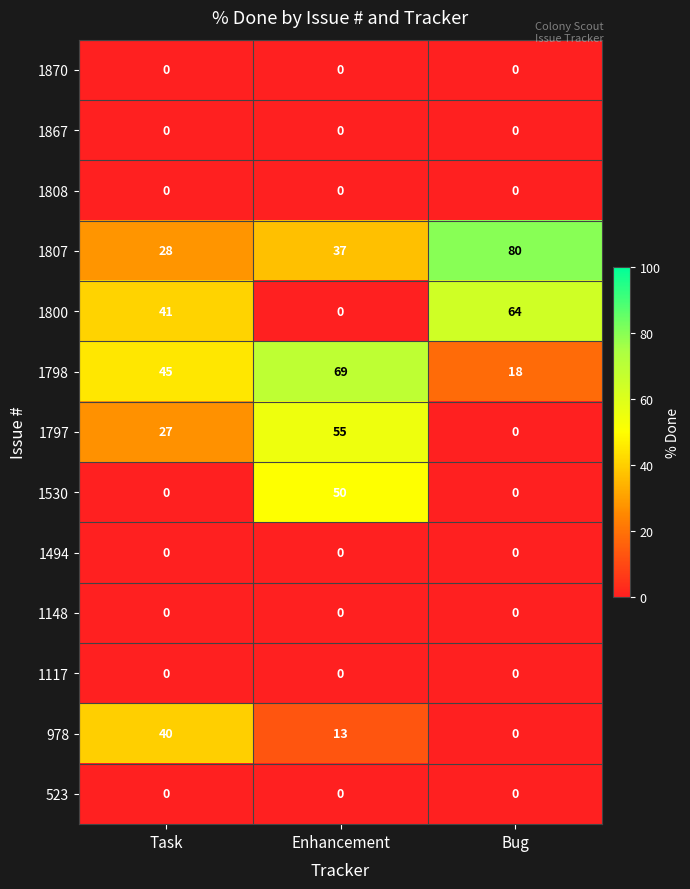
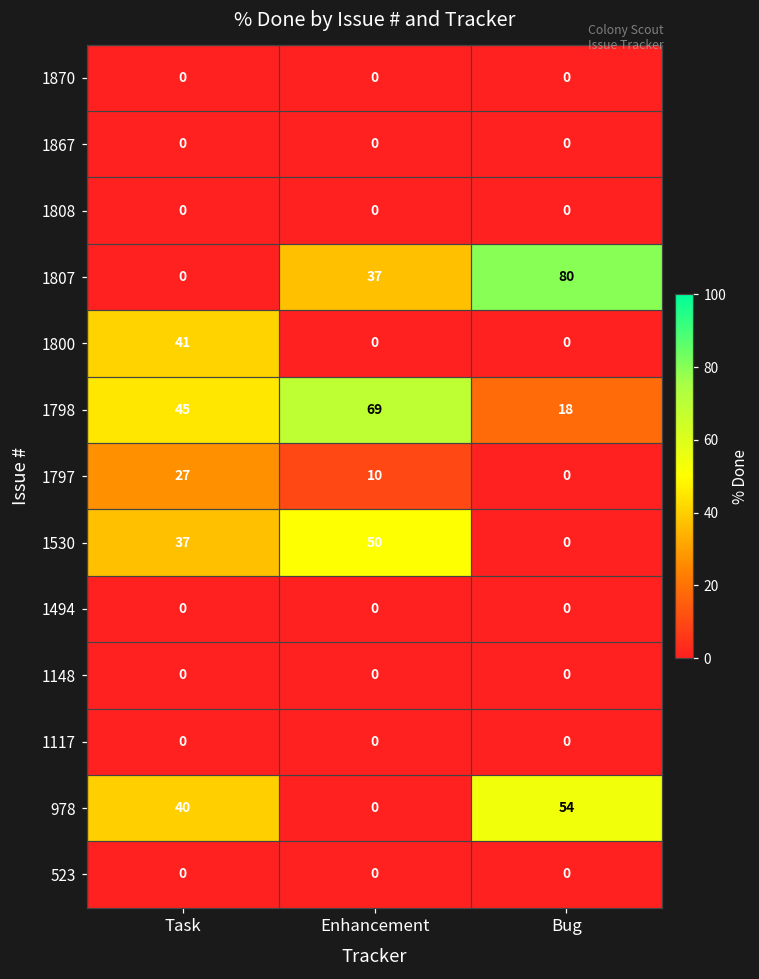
1807, Task: 28 -> 0
1800, Bug: 64 -> 0
1797, Enhancement: 55 -> 10
1530, Task: 0 -> 37
978, Enhancement: 13 -> 0
978, Bug: 0 -> 54
